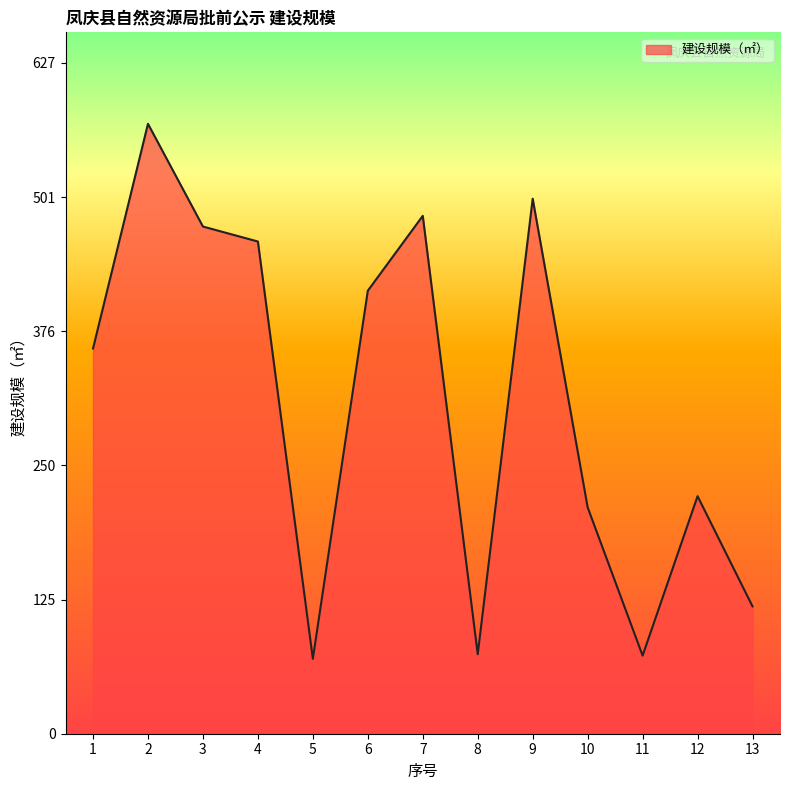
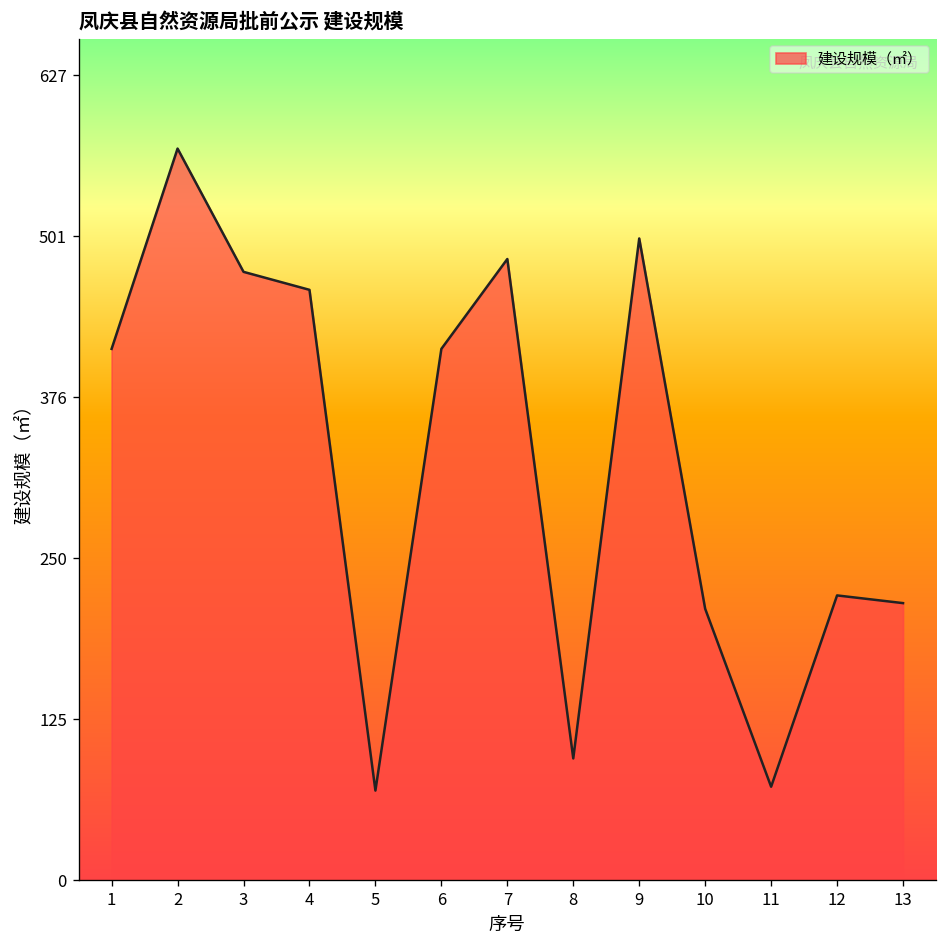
1: 360 -> 414
8: 74 -> 95
13: 119 -> 216
